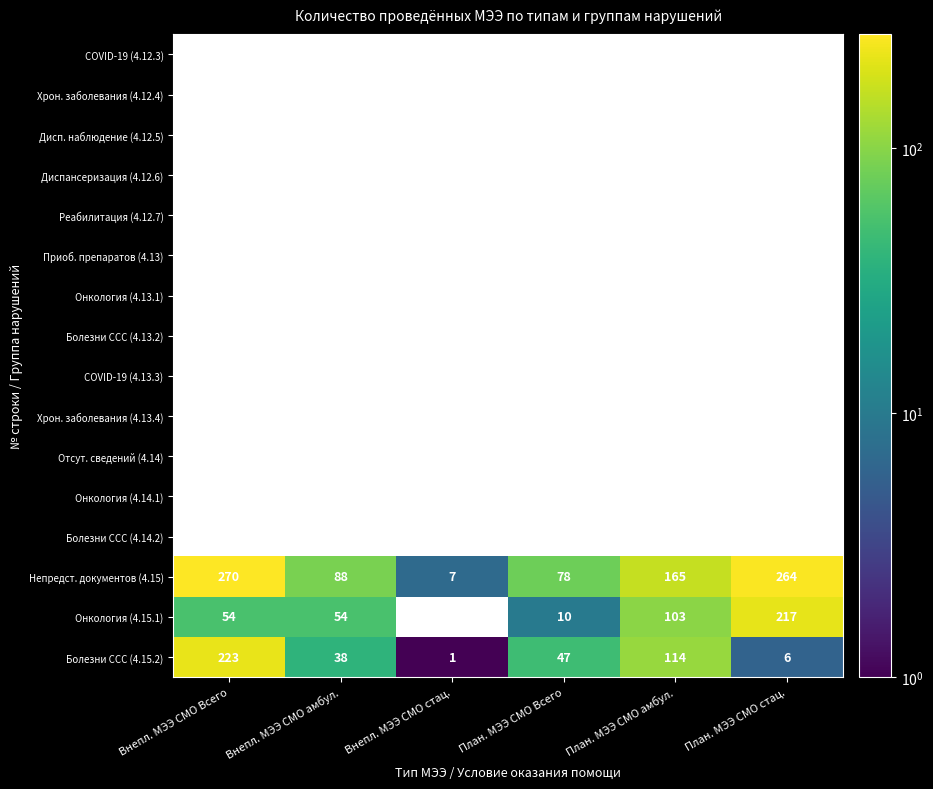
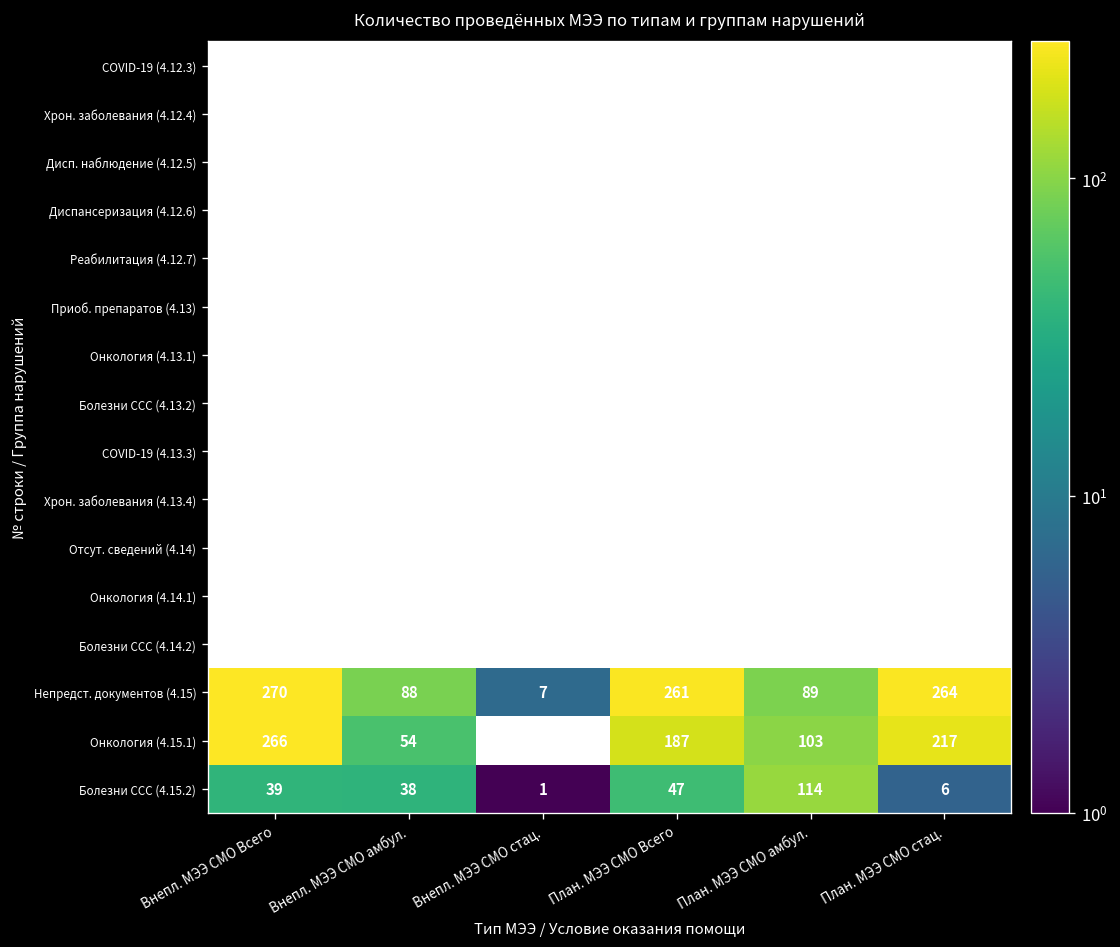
Непредст. документов (4.15), План. МЭЭ СМО Всего: 78 -> 261
Непредст. документов (4.15), План. МЭЭ СМО амбул.: 165 -> 89
Онкология (4.15.1), Внепл. МЭЭ СМО Всего: 54 -> 266
Онкология (4.15.1), План. МЭЭ СМО Всего: 10 -> 187
Болезни ССС (4.15.2), Внепл. МЭЭ СМО Всего: 223 -> 39
